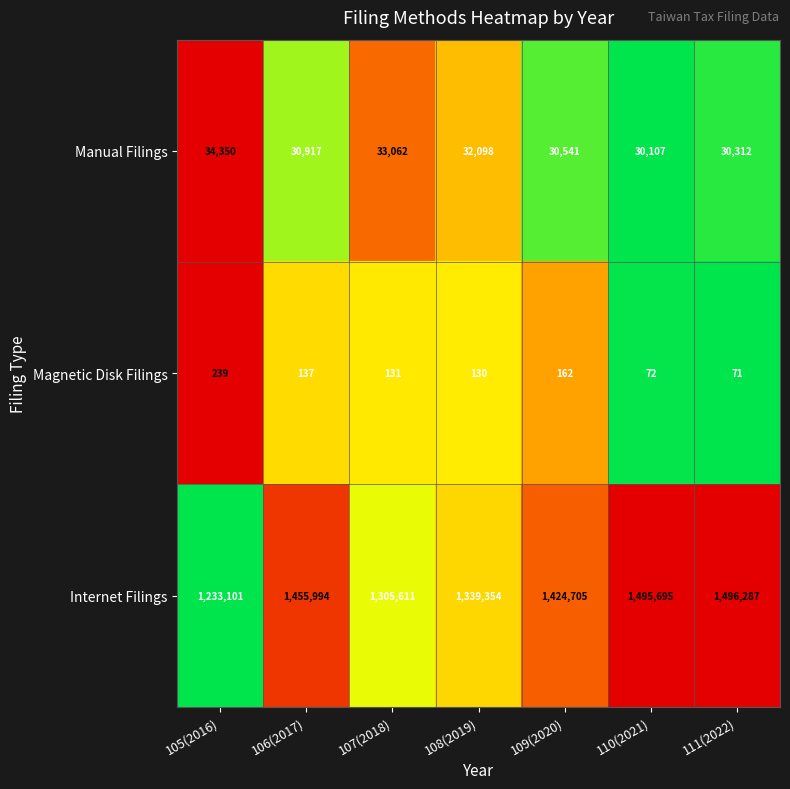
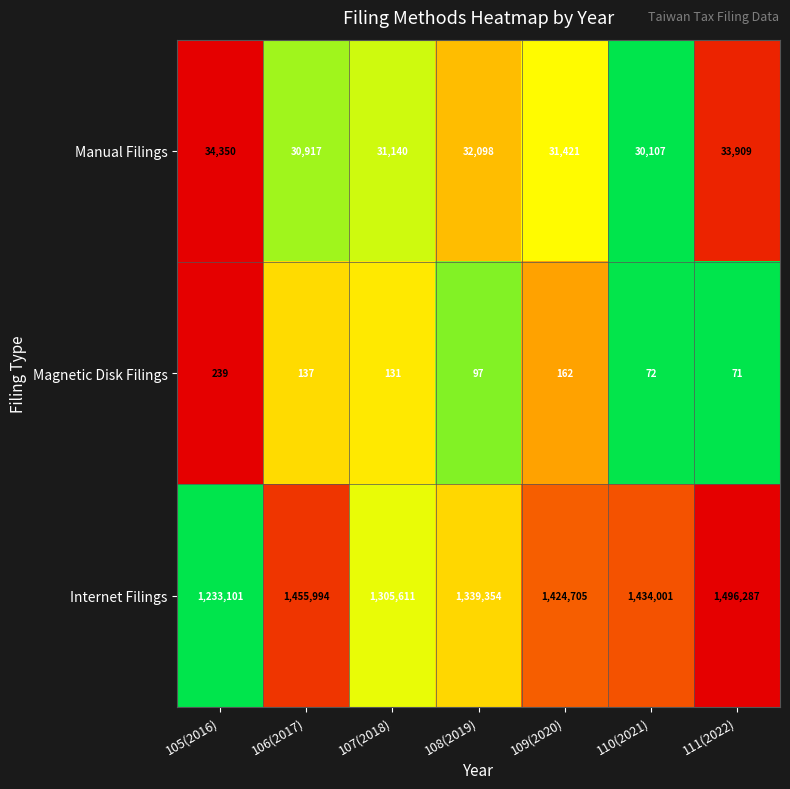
Manual Filings, 107(2018): 33,062 -> 31,140
Manual Filings, 109(2020): 30,541 -> 31,421
Manual Filings, 111(2022): 30,312 -> 33,909
Magnetic Disk Filings, 108(2019): 130 -> 97
Internet Filings, 110(2021): 1,495,695 -> 1,434,001
